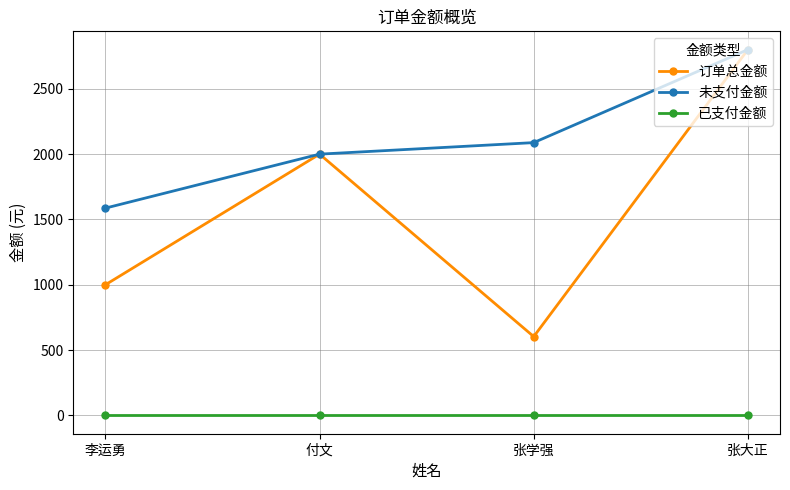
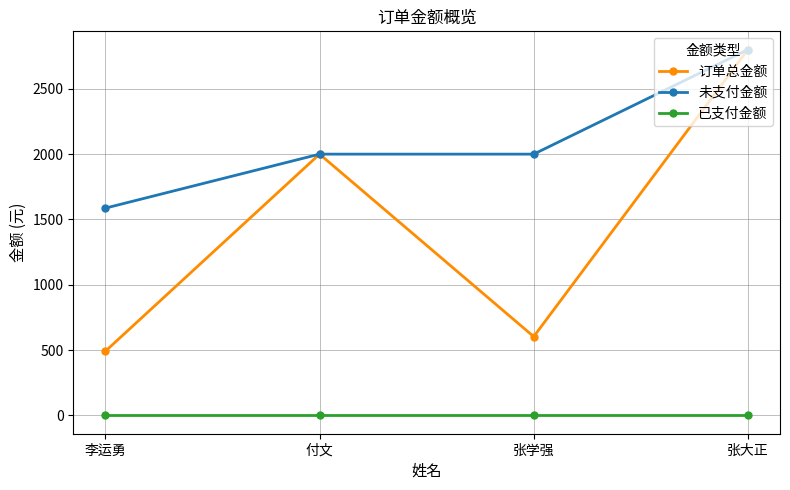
订单总金额, 李运勇: 1000 -> 490
未支付金额, 张学强: 2090 -> 2000
